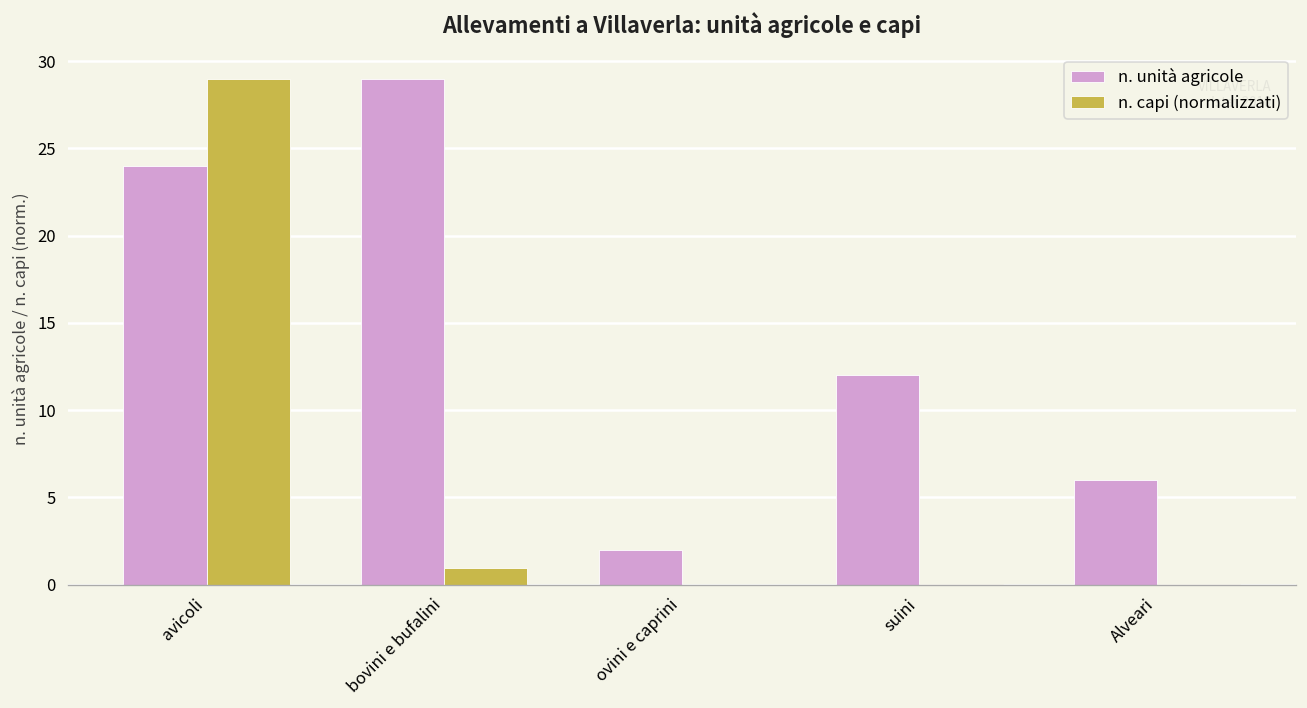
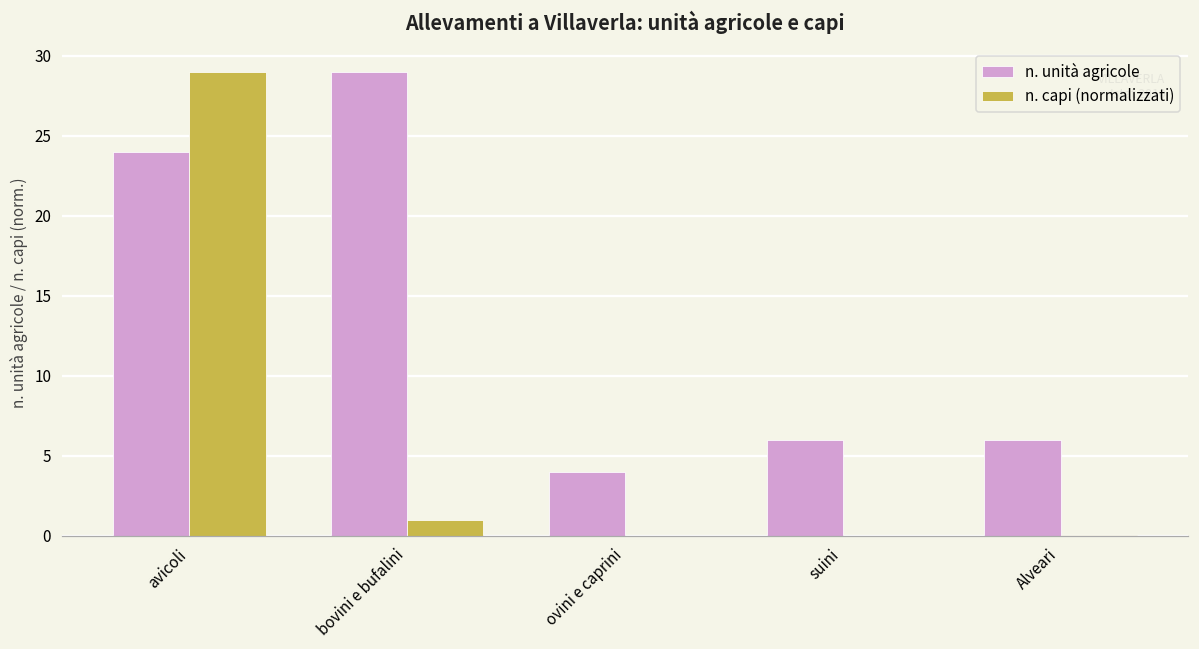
n. unità agricole, ovini e caprini: 2 -> 4
n. unità agricole, suini: 12 -> 6
